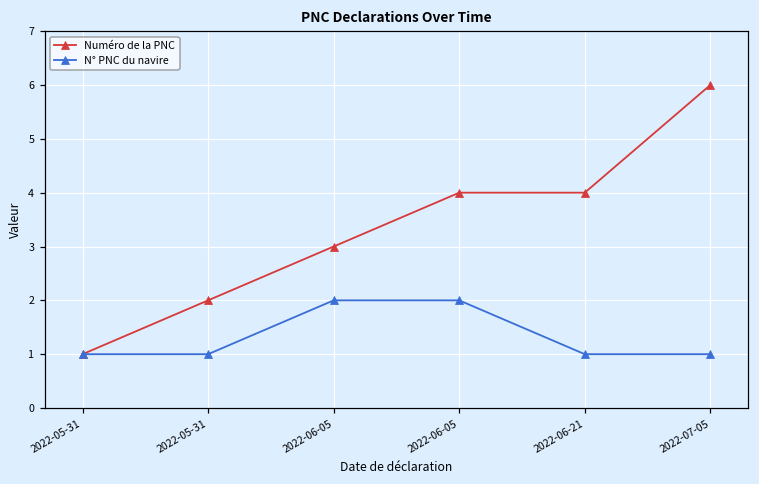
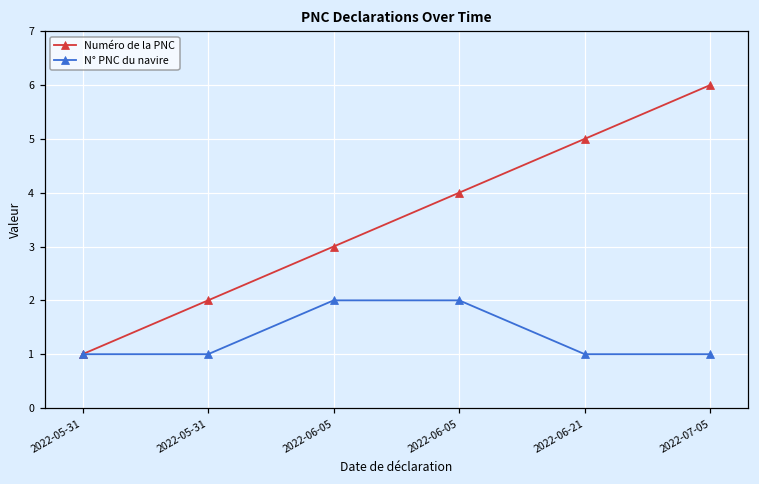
Numéro de la PNC, 2022-06-21: 4 -> 5
